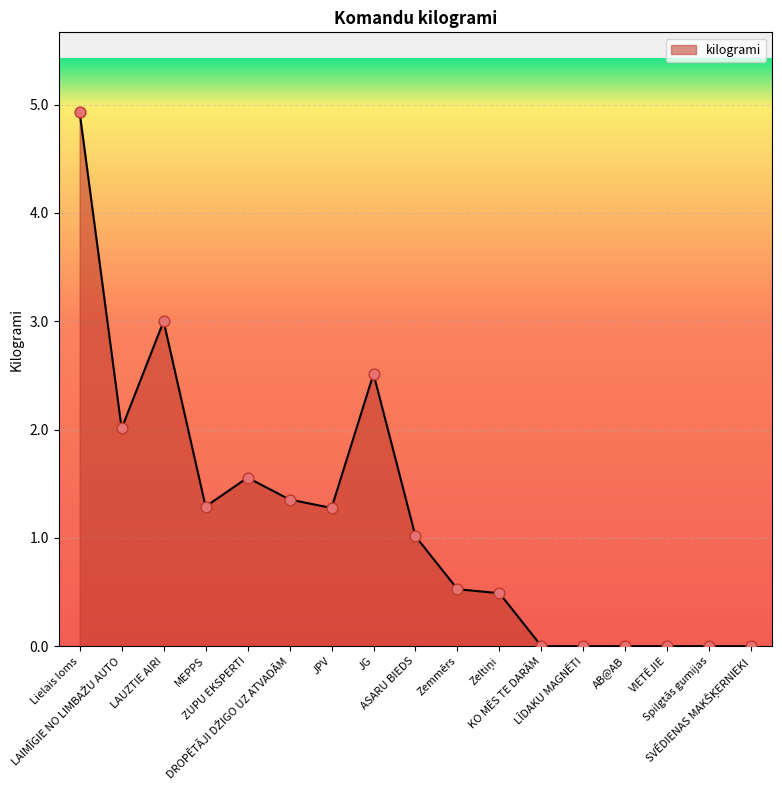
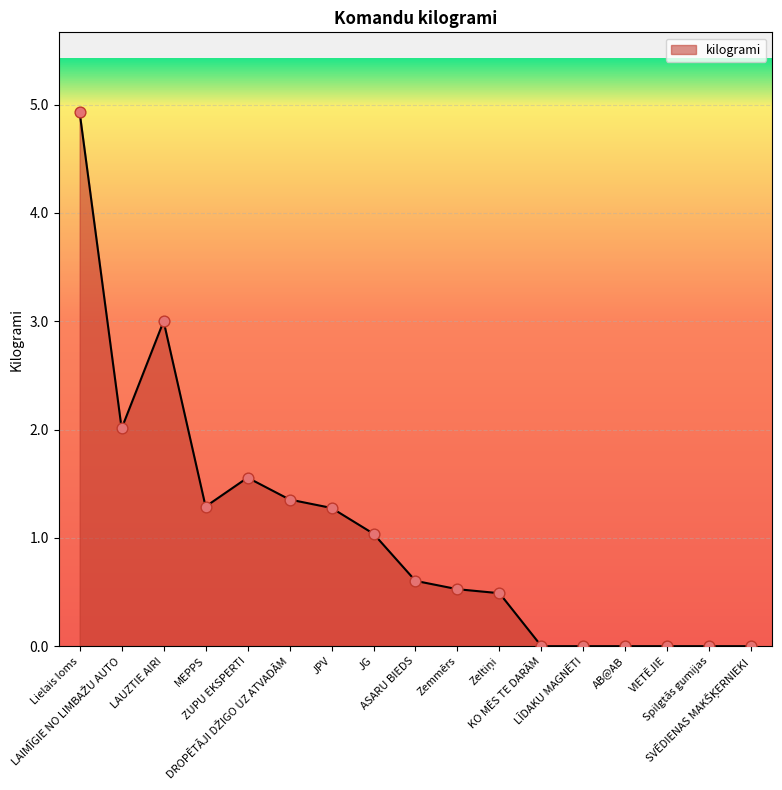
JG: 2.51 -> 1.04
ASARU BIEDS: 1.01 -> 0.60
